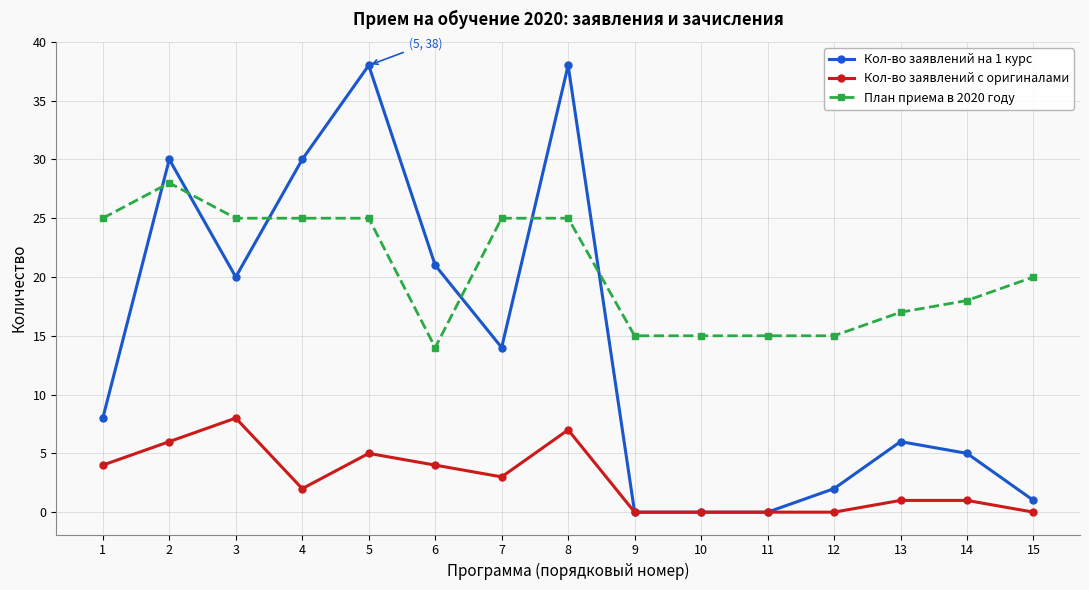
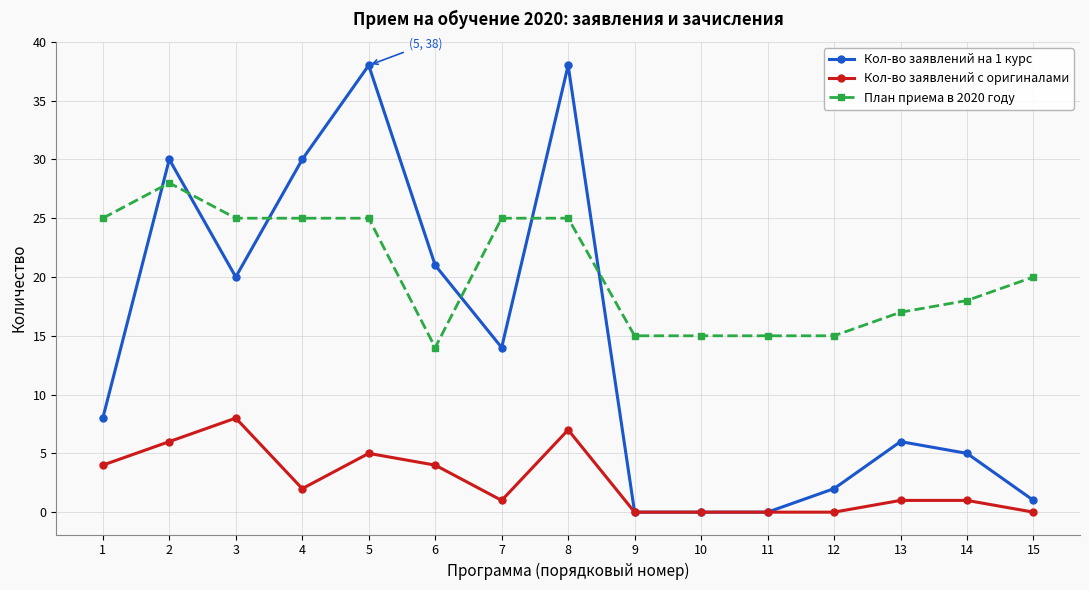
Кол-во заявлений с оригиналами, 7: 3 -> 1
